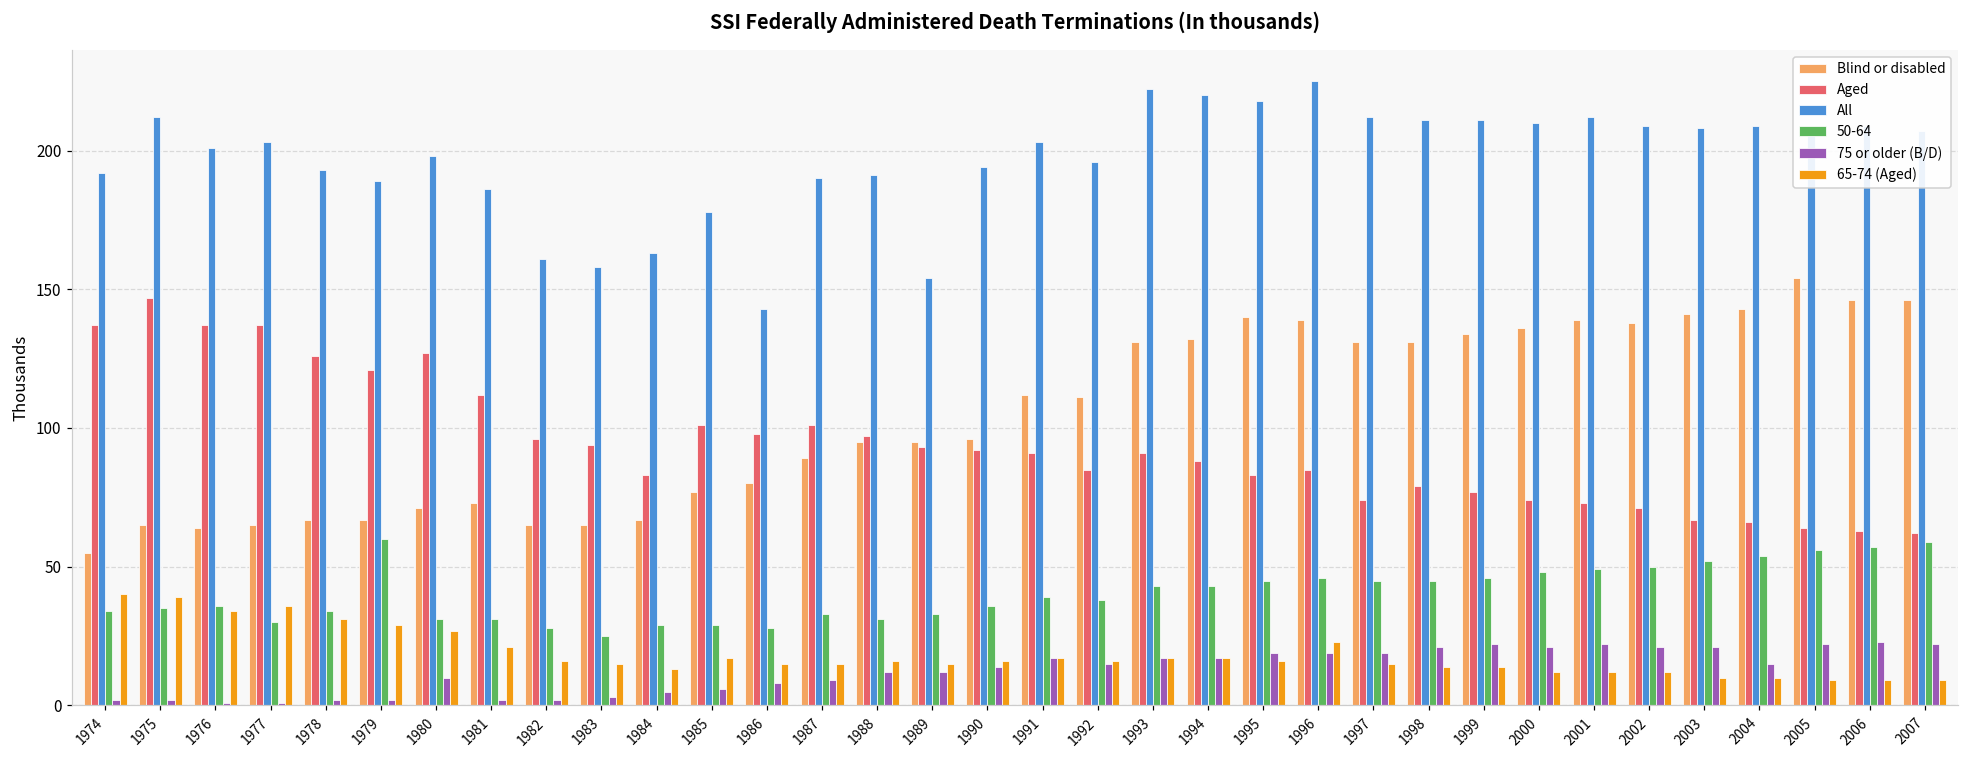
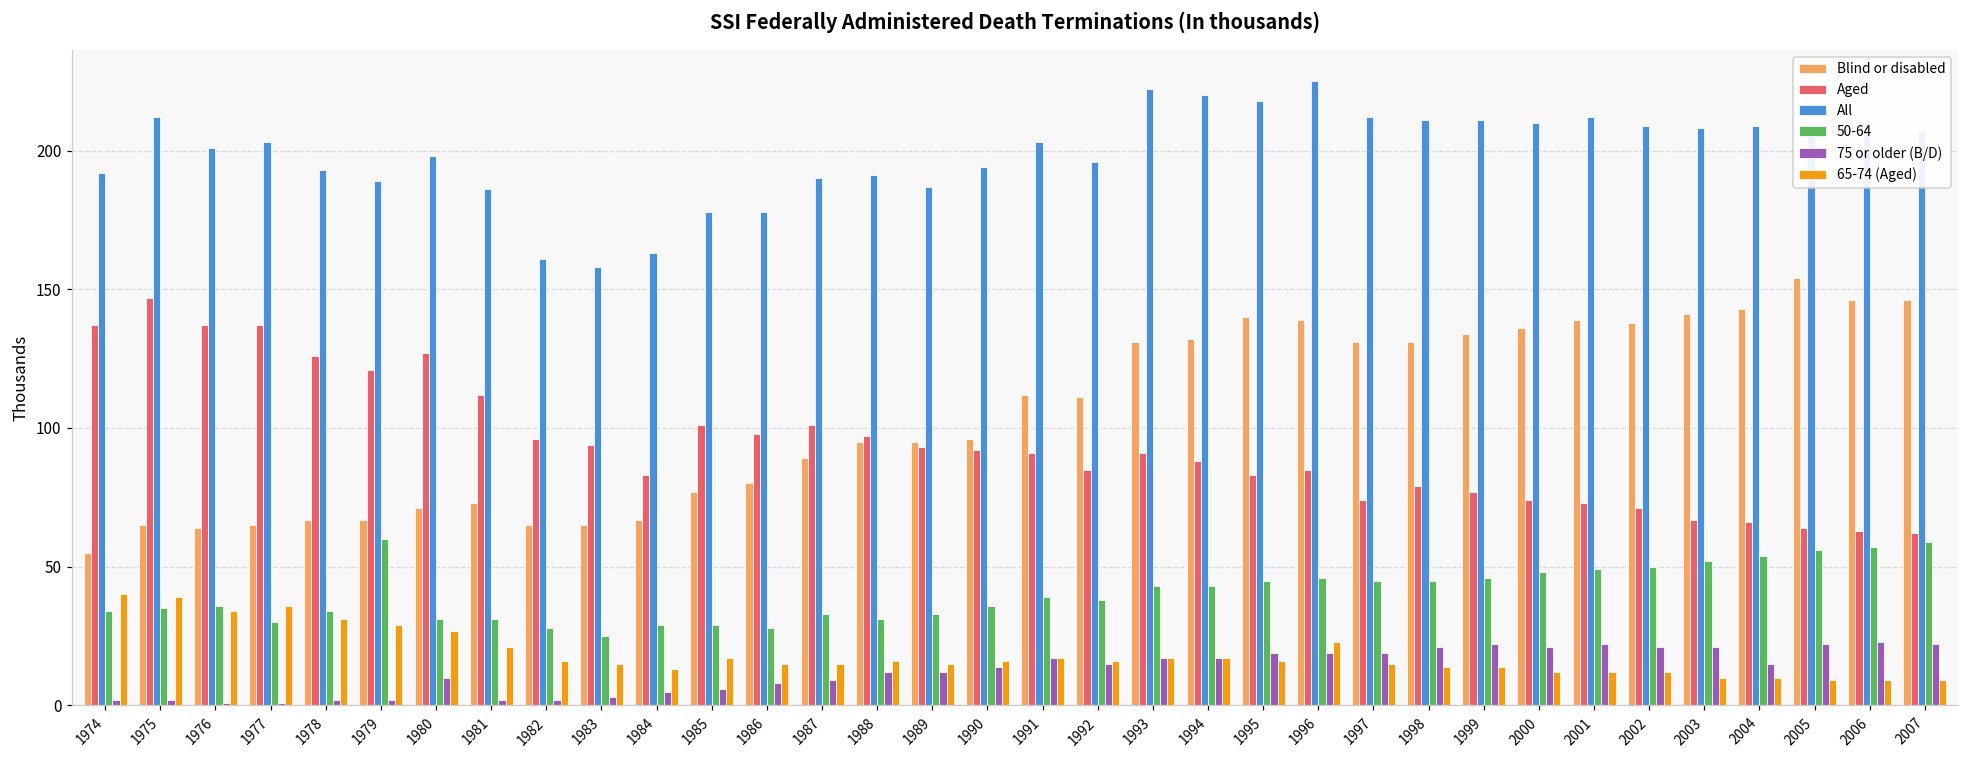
All, 1986: 143 -> 178
All, 1989: 154 -> 187
